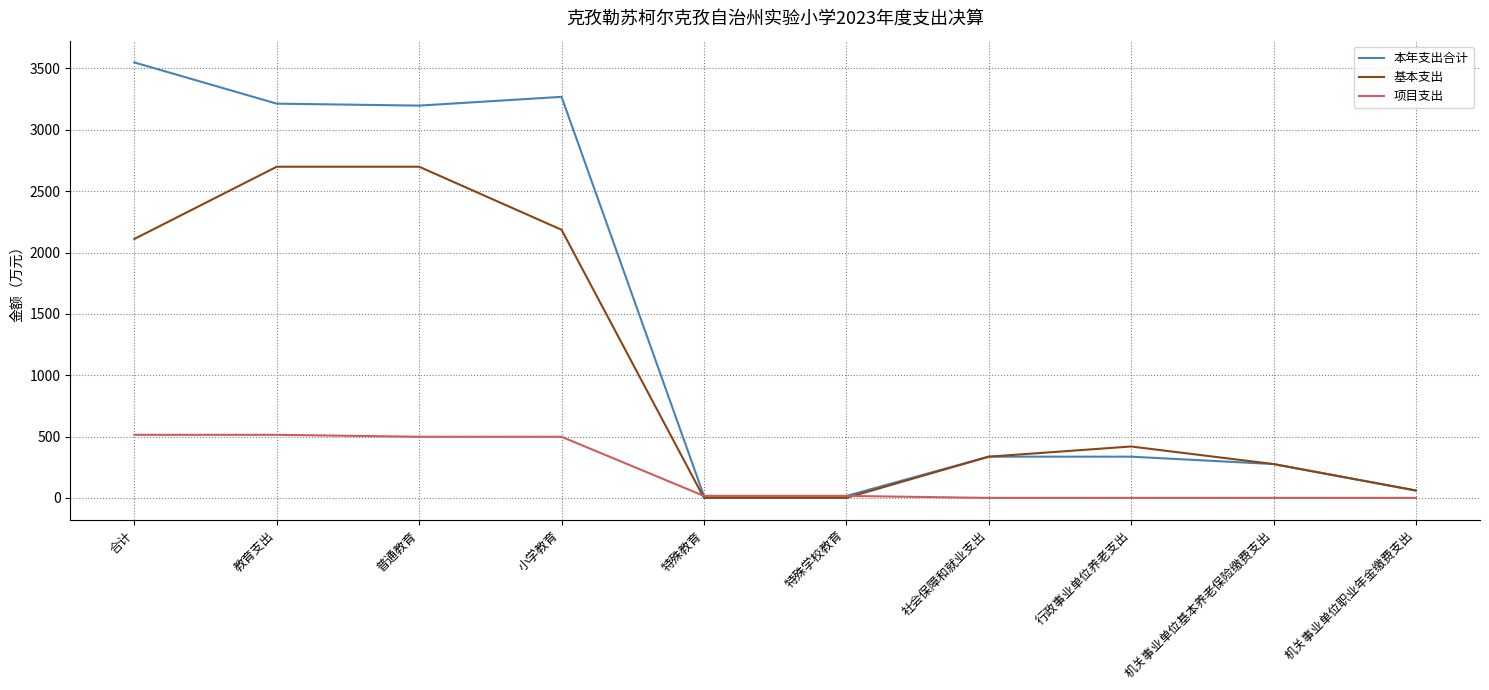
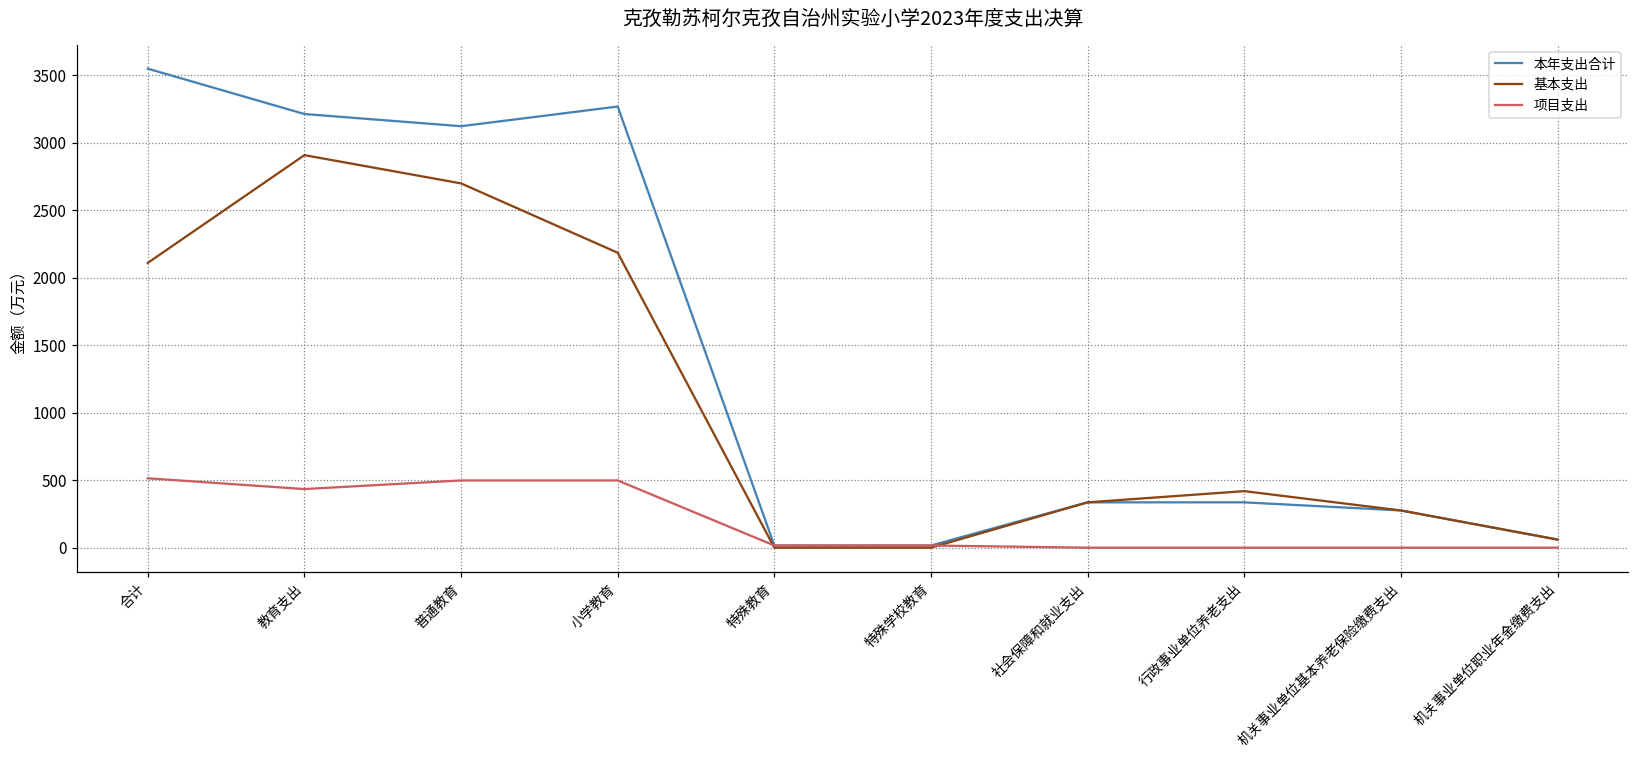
基本支出, 教育支出: 2700 -> 2910
项目支出, 教育支出: 510 -> 430
本年支出合计, 普通教育: 3200 -> 3120
